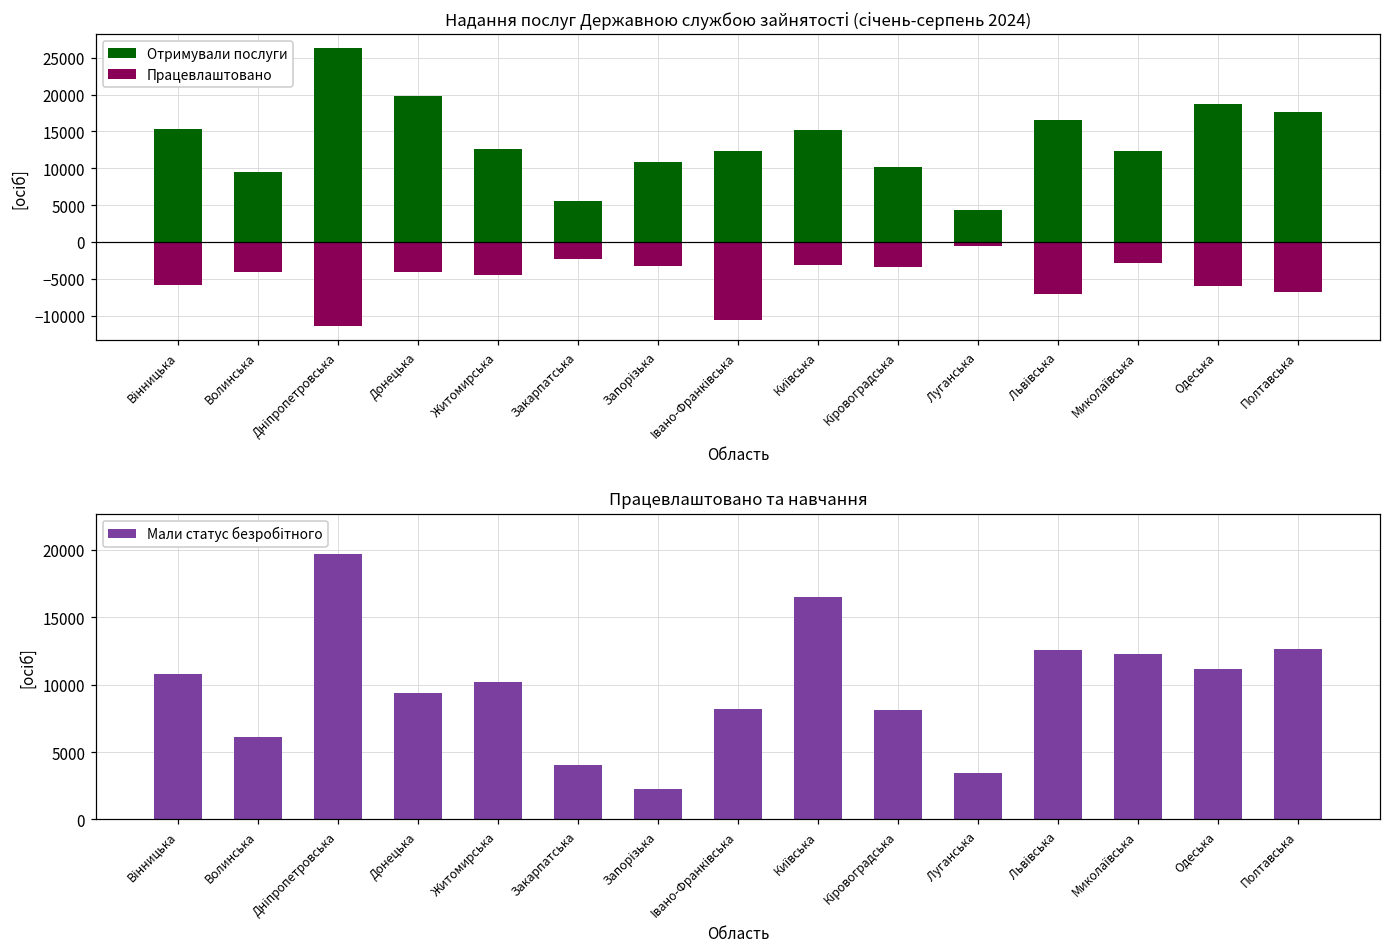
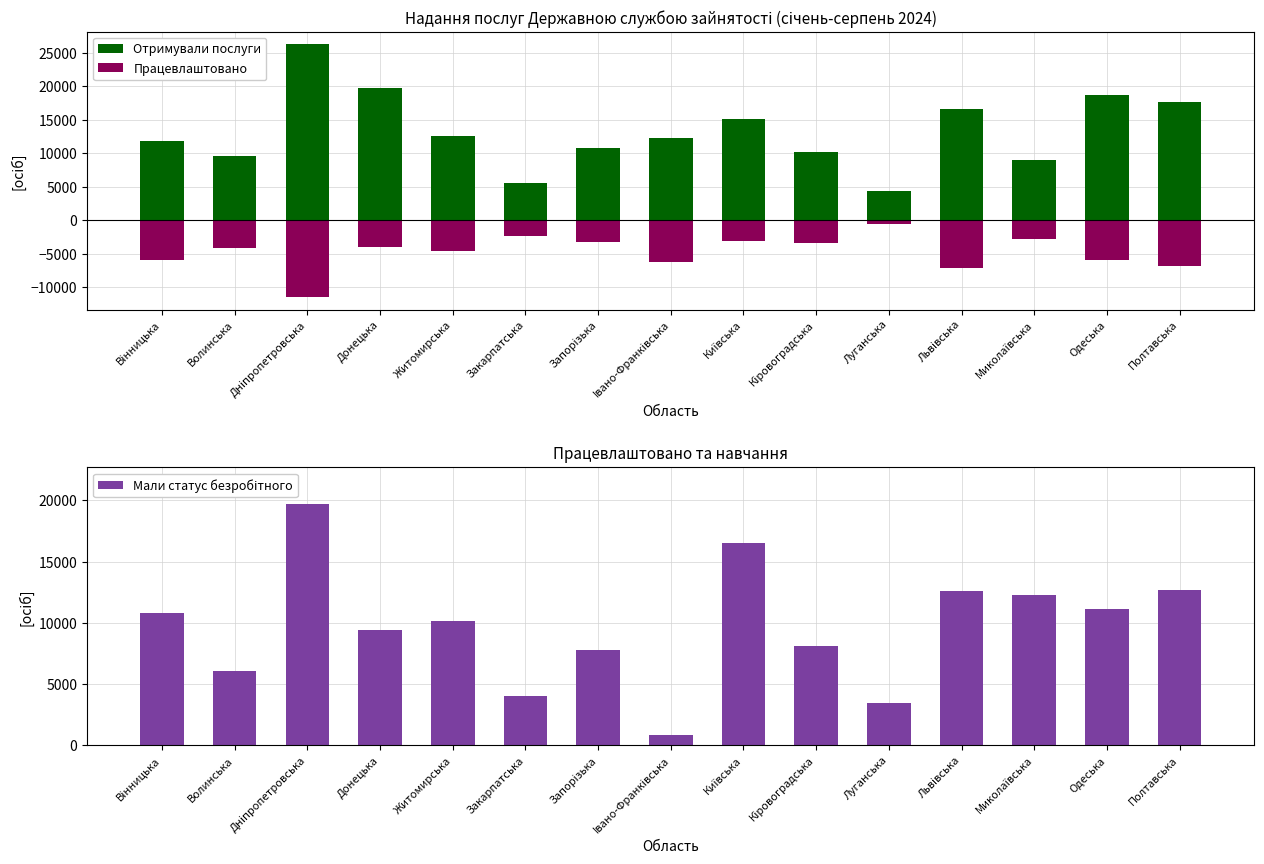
Надання послуг Державною службою зайнятості (січень-серпень 2024), Отримували послуги, Вінницька: 15000 -> 12000
Надання послуг Державною службою зайнятості (січень-серпень 2024), Працевлаштовано, Івано-Франківська: -11000 -> -6000
Надання послуг Державною службою зайнятості (січень-серпень 2024), Отримували послуги, Миколаївська: 12000 -> 9000
Працевлаштовано та навчання, Запорізька: 2300 -> 7800
Працевлаштовано та навчання, Івано-Франківська: 8200 -> 800
